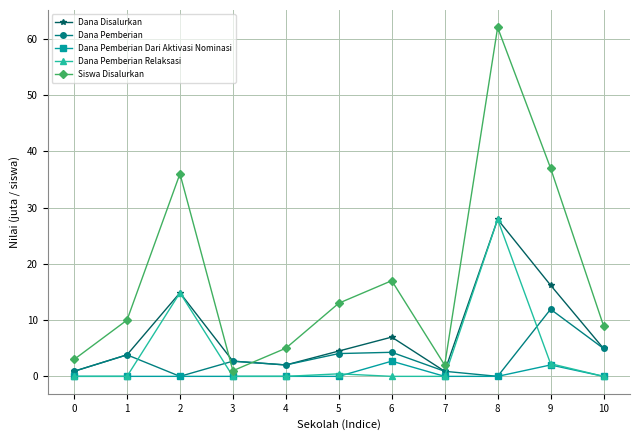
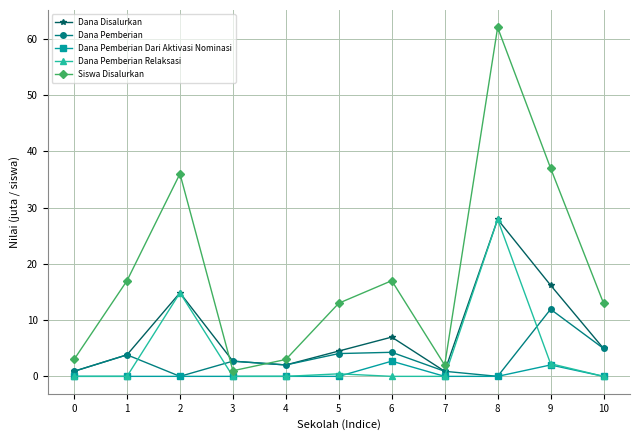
Siswa Disalurkan, 1: 10 -> 17
Siswa Disalurkan, 4: 5 -> 3
Siswa Disalurkan, 10: 9 -> 13
